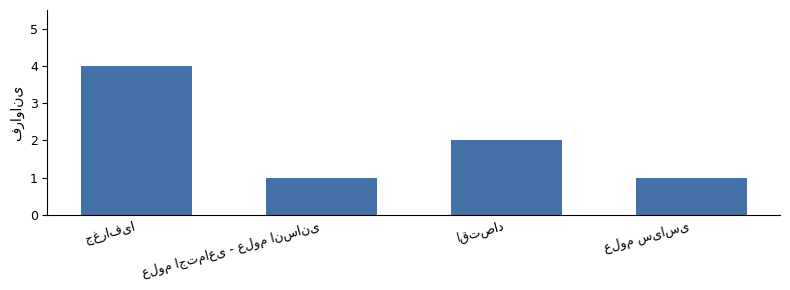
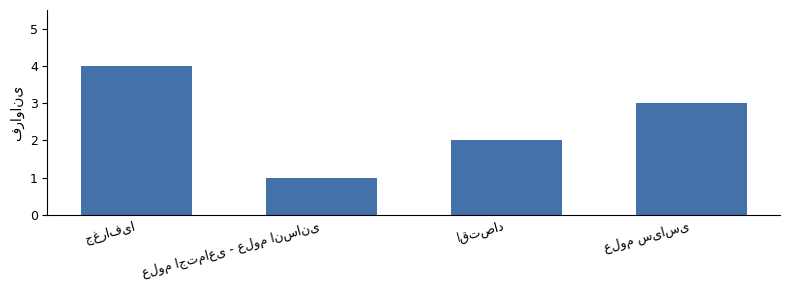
علوم سیاسی: 1 -> 3
